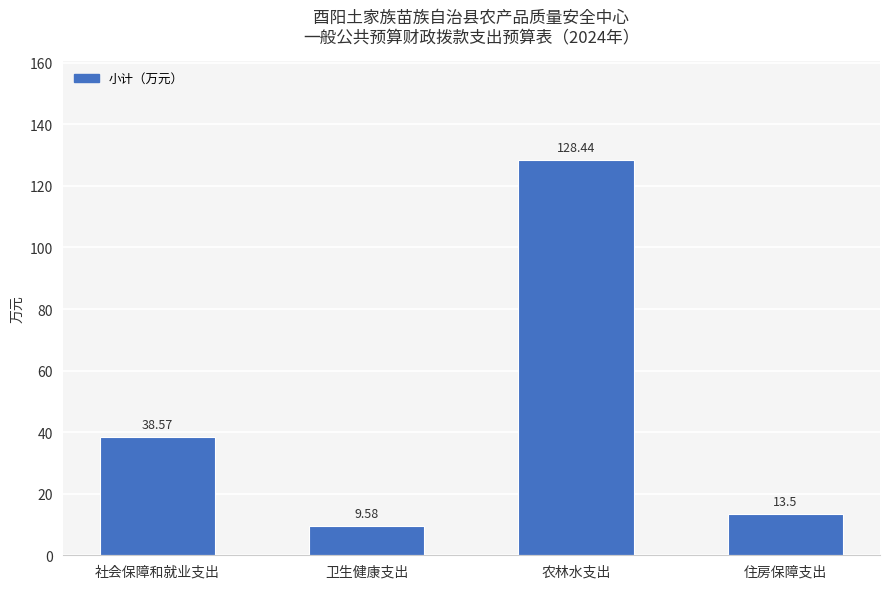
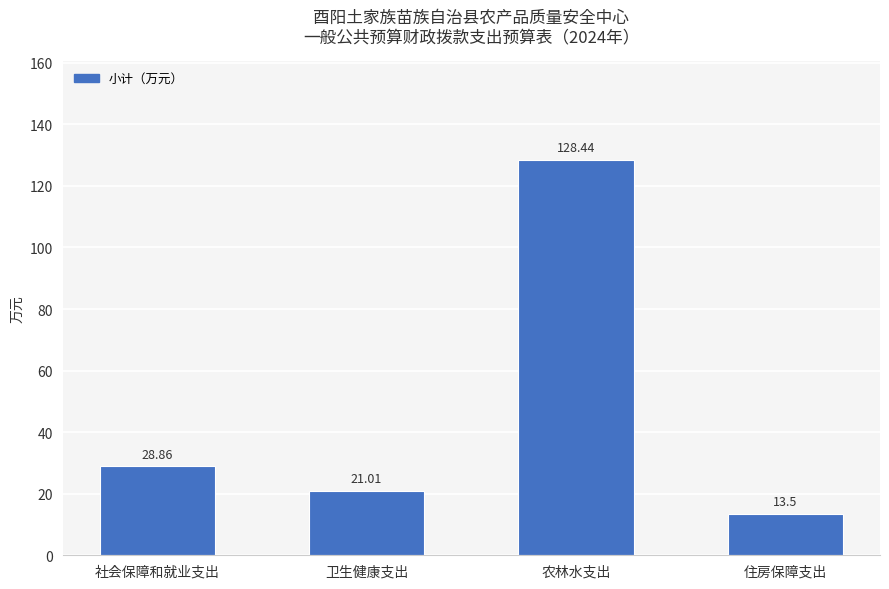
社会保障和就业支出: 38.57 -> 28.86
卫生健康支出: 9.58 -> 21.01
